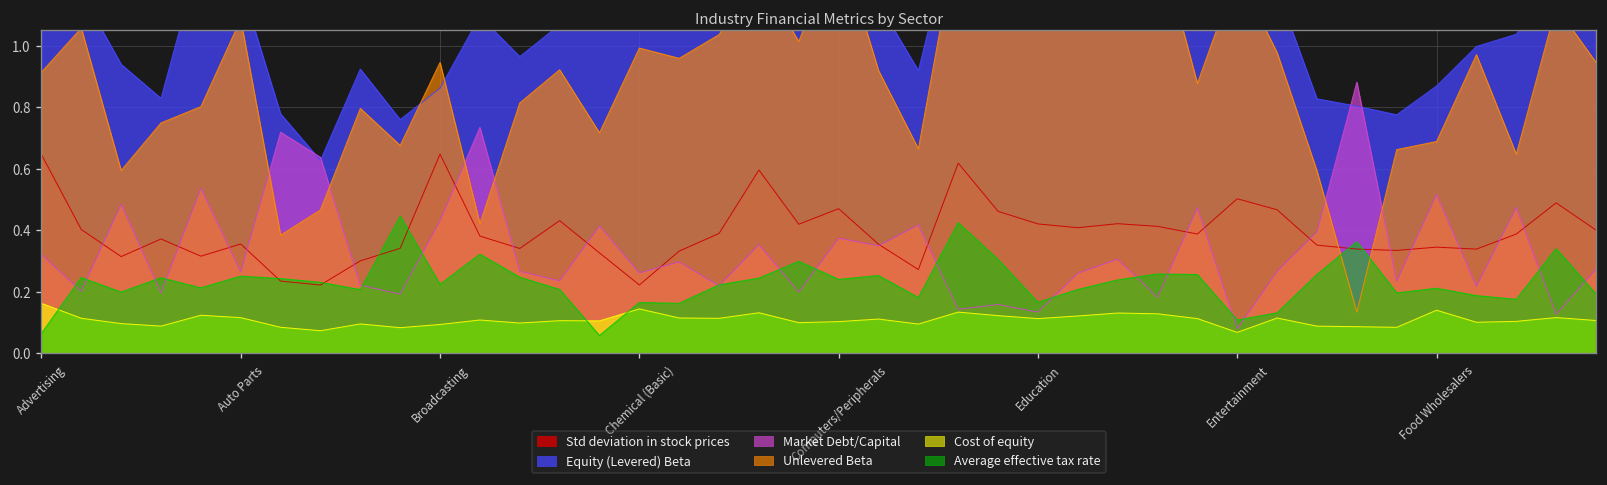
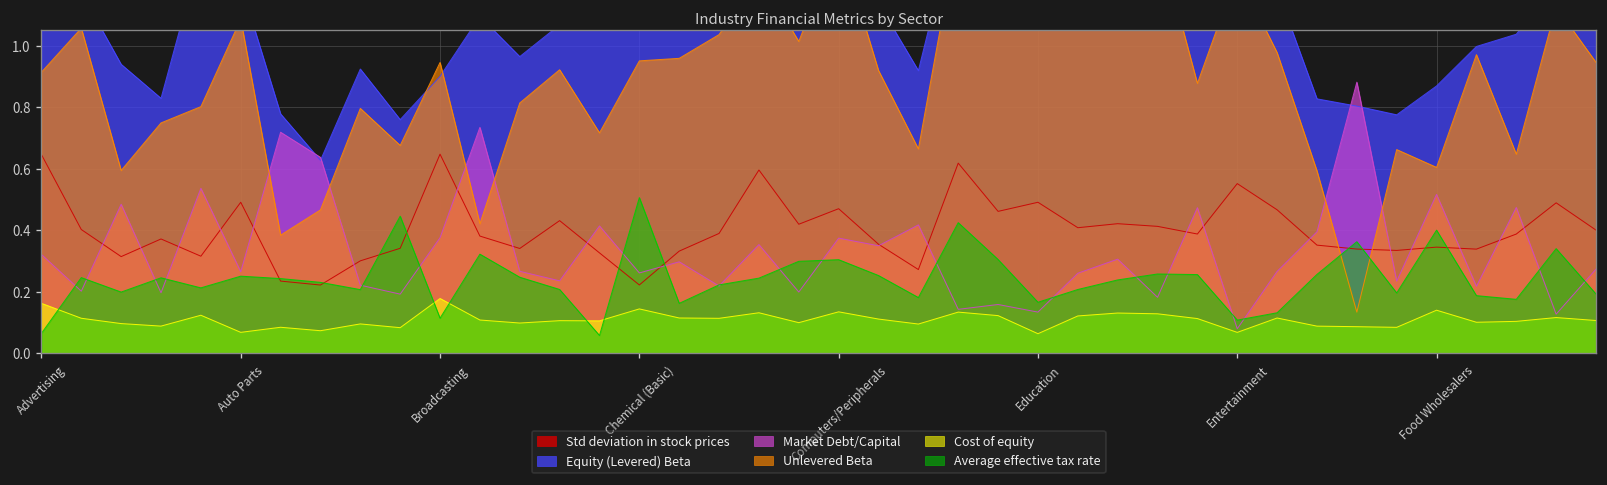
Std deviation in stock prices, Auto Parts: 0.36 -> 0.49
Cost of equity, Auto Parts: 0.12 -> 0.07
Equity (Levered) Beta, Broadcasting: 0.86 -> 0.90
Market Debt/Capital, Broadcasting: 0.43 -> 0.38
Cost of equity, Broadcasting: 0.09 -> 0.18
Average effective tax rate, Broadcasting: 0.22 -> 0.11
Unlevered Beta, Chemical (Basic): 0.99 -> 0.95
Average effective tax rate, Chemical (Basic): 0.17 -> 0.51
Cost of equity, Computers/Peripherals: 0.10 -> 0.13
Average effective tax rate, Computers/Peripherals: 0.24 -> 0.30
Std deviation in stock prices, Education: 0.42 -> 0.49
Cost of equity, Education: 0.11 -> 0.06
Std deviation in stock prices, Entertainment: 0.50 -> 0.55
Unlevered Beta, Food Wholesalers: 0.69 -> 0.60
Average effective tax rate, Food Wholesalers: 0.21 -> 0.40
